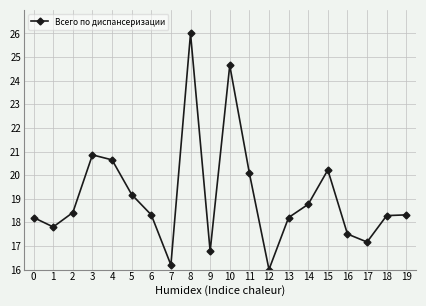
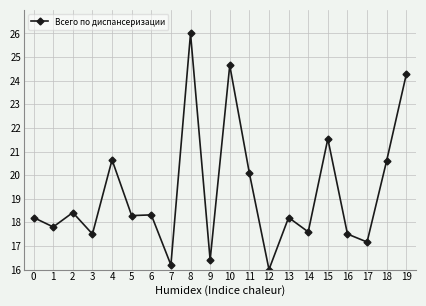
3: 20.9 -> 17.5
5: 19.2 -> 18.3
9: 16.8 -> 16.4
14: 18.8 -> 17.6
15: 20.2 -> 21.5
18: 18.3 -> 20.6
19: 18.3 -> 24.3
